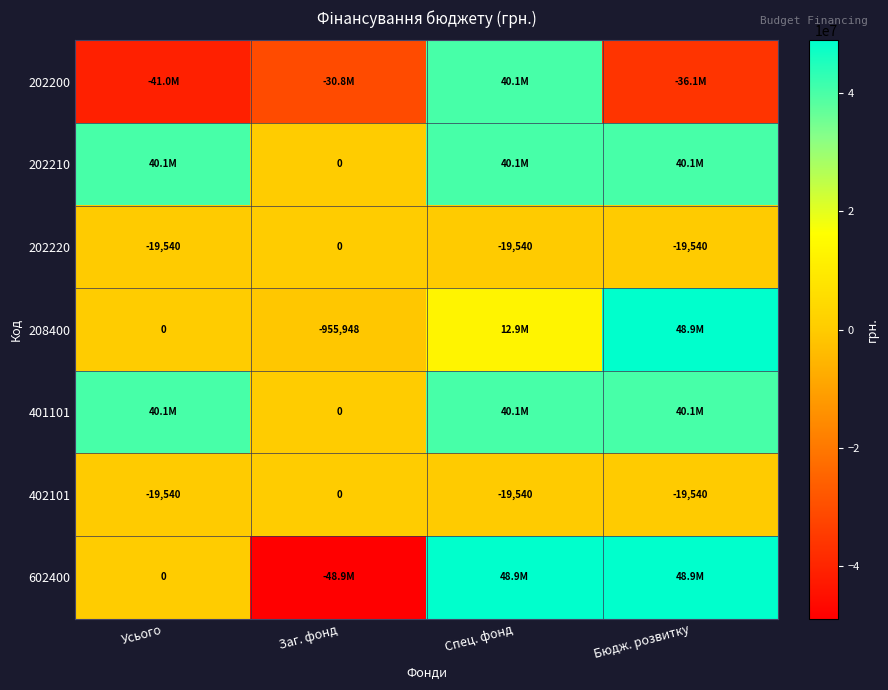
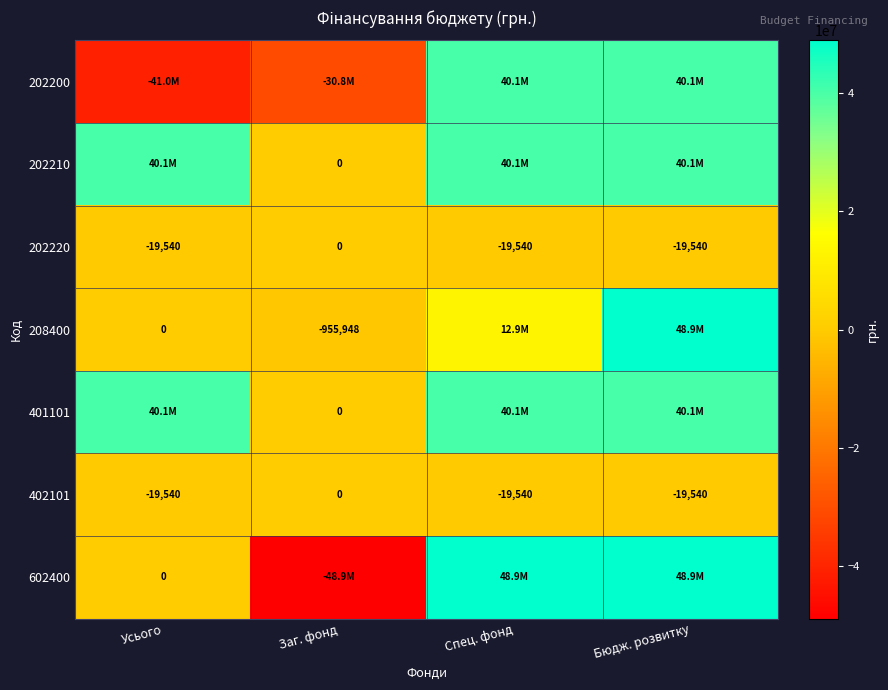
202200, Бюдж. розвитку: -36.1M -> 40.1M
